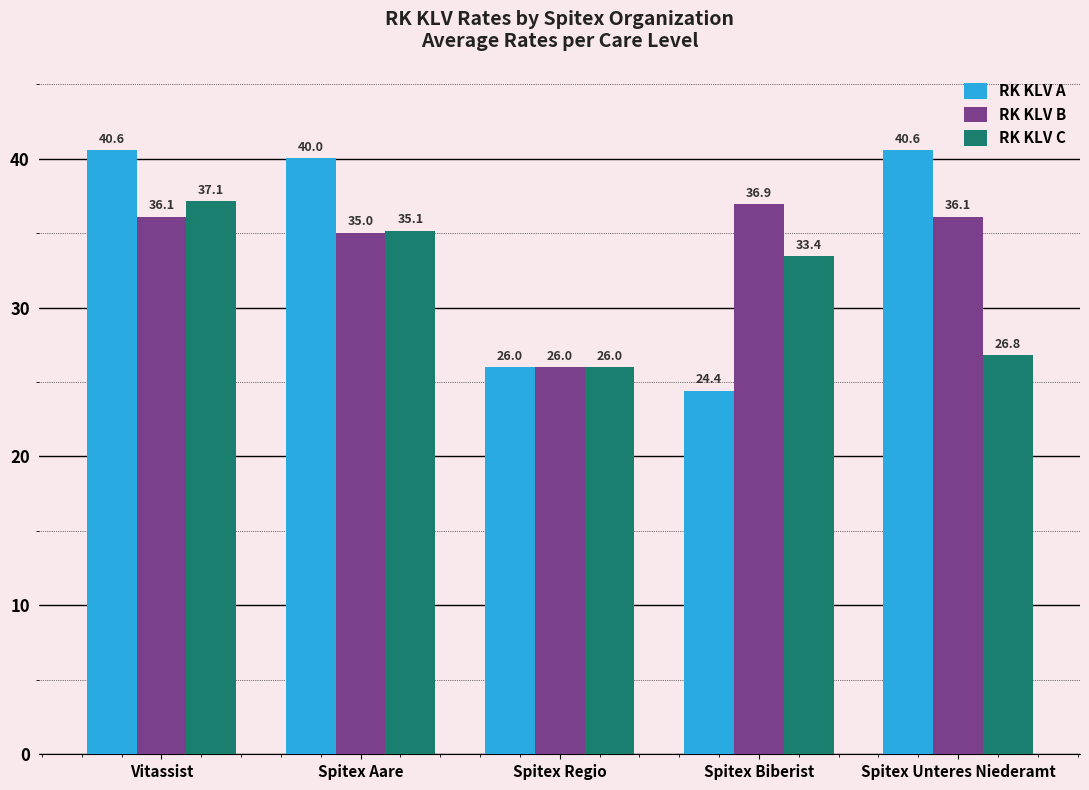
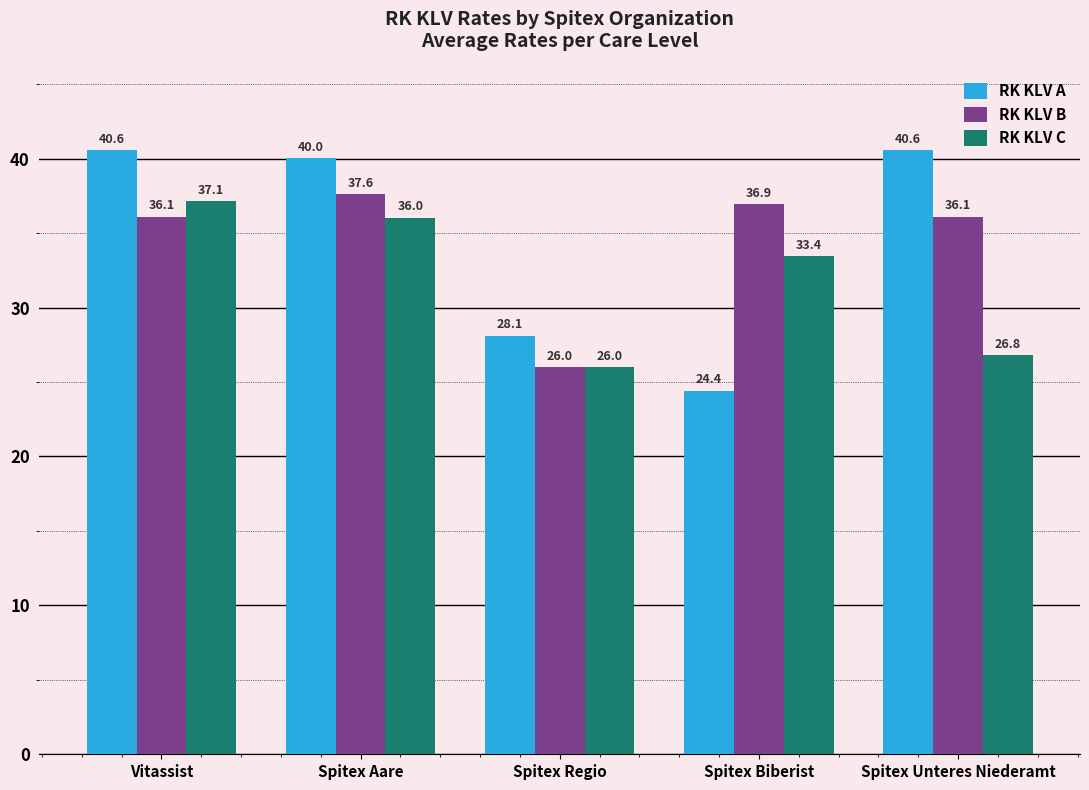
RK KLV B, Spitex Aare: 35.0 -> 37.6
RK KLV C, Spitex Aare: 35.1 -> 36.0
RK KLV A, Spitex Regio: 26.0 -> 28.1
